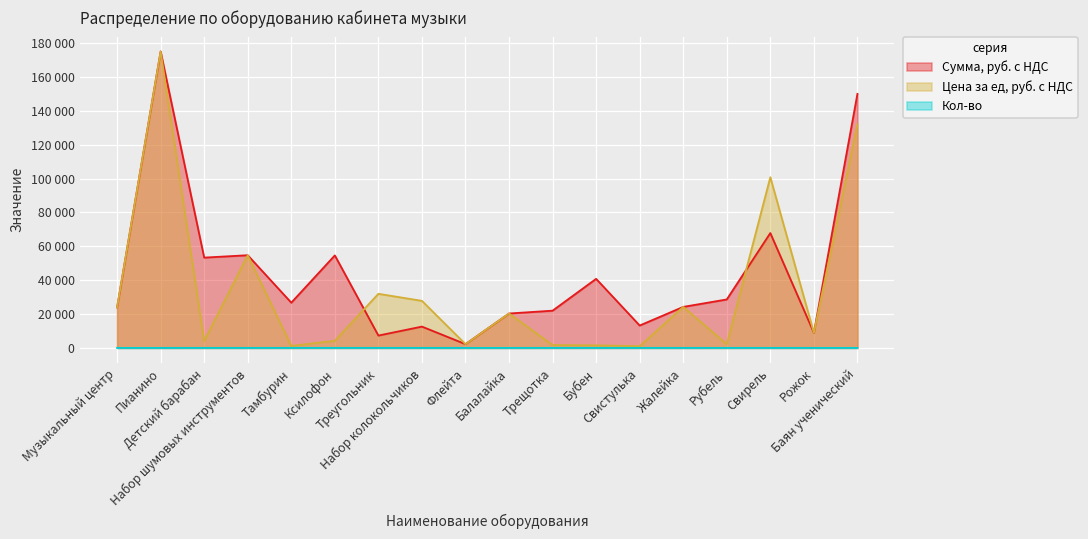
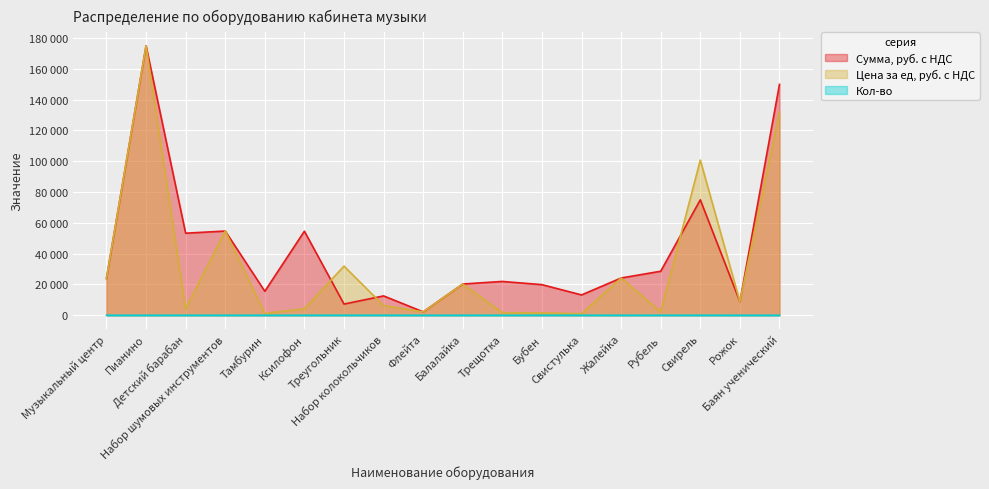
Сумма, руб. с НДС, Тамбурин: 27000 -> 16000
Цена за ед, руб. с НДС, Набор колокольчиков: 28000 -> 6000
Сумма, руб. с НДС, Бубен: 41000 -> 20000
Сумма, руб. с НДС, Свирель: 68000 -> 75000
